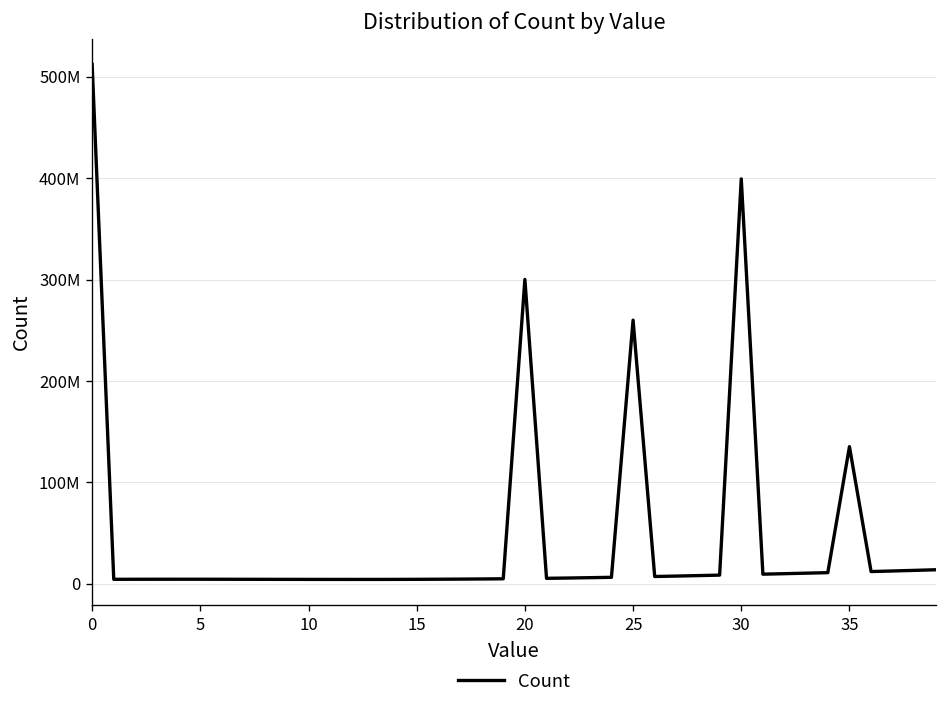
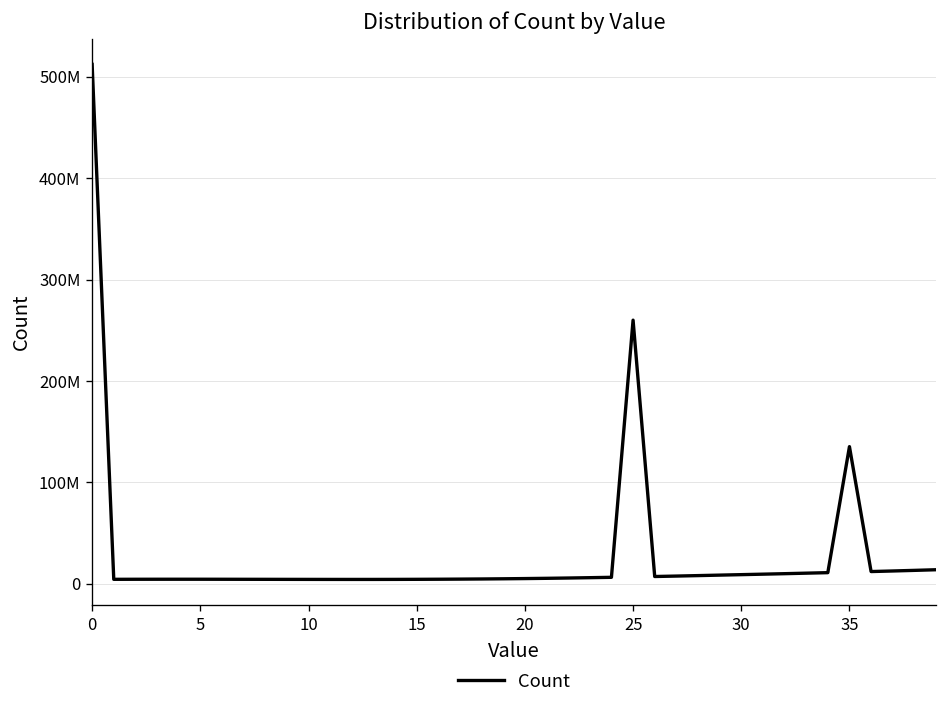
20: 300000000 -> 10000000
30: 400000000 -> 10000000
